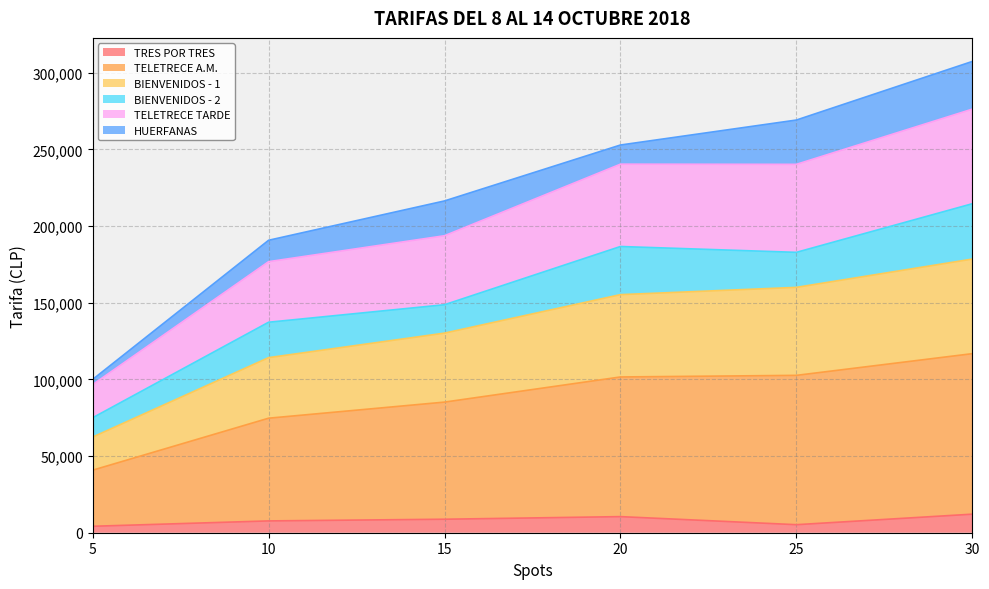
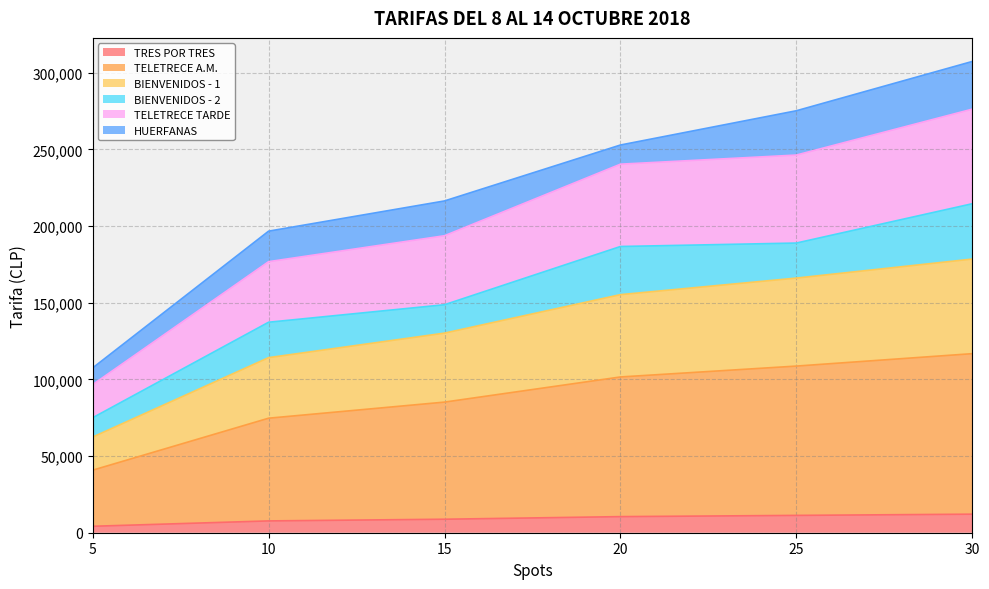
HUERFANAS, 5: 3,000 -> 11,000
HUERFANAS, 10: 14,000 -> 20,000
TRES POR TRES, 25: 5,000 -> 11,000
